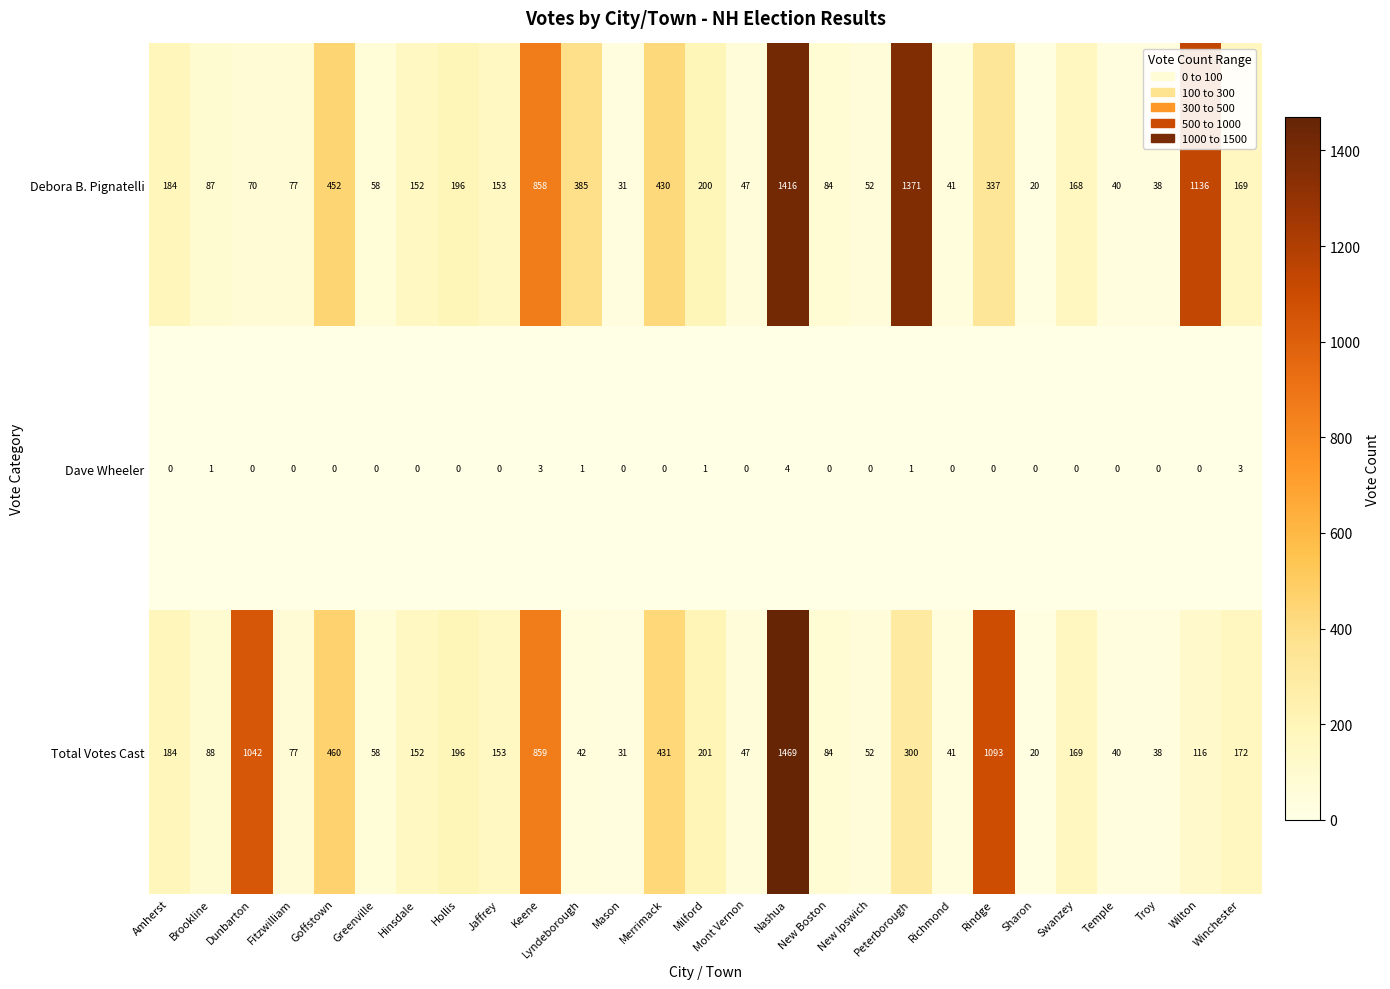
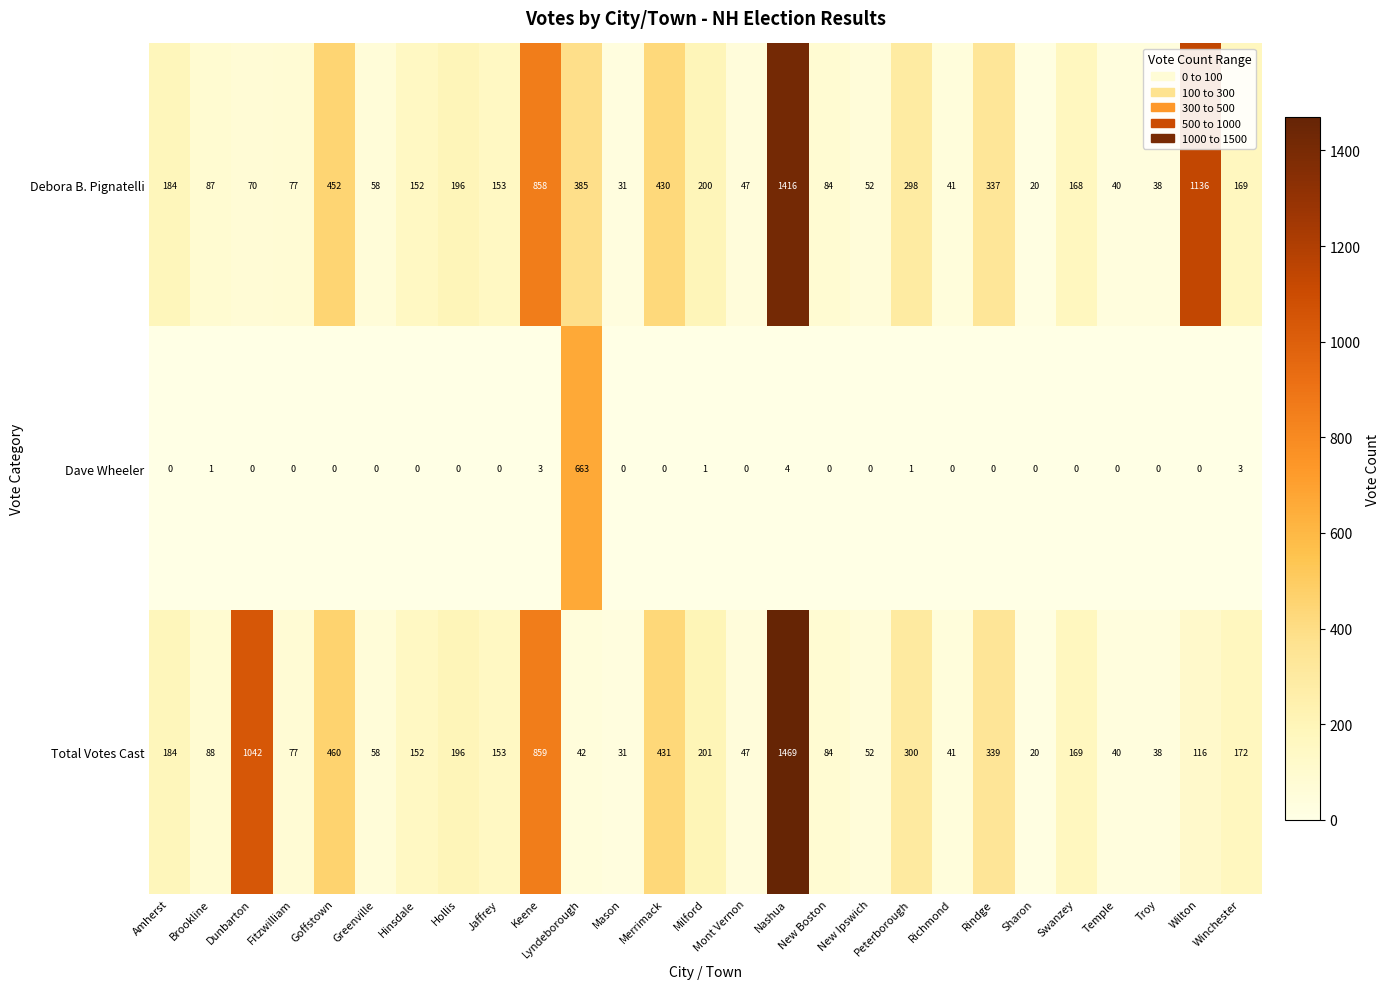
Debora B. Pignatelli, Peterborough: 1371 -> 298
Dave Wheeler, Lyndeborough: 1 -> 663
Total Votes Cast, Rindge: 1093 -> 339
